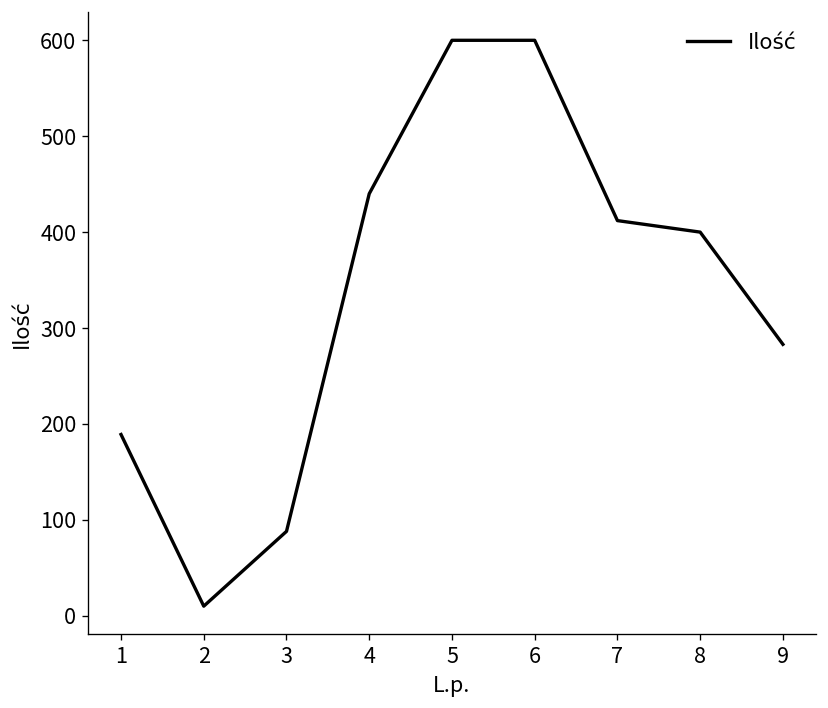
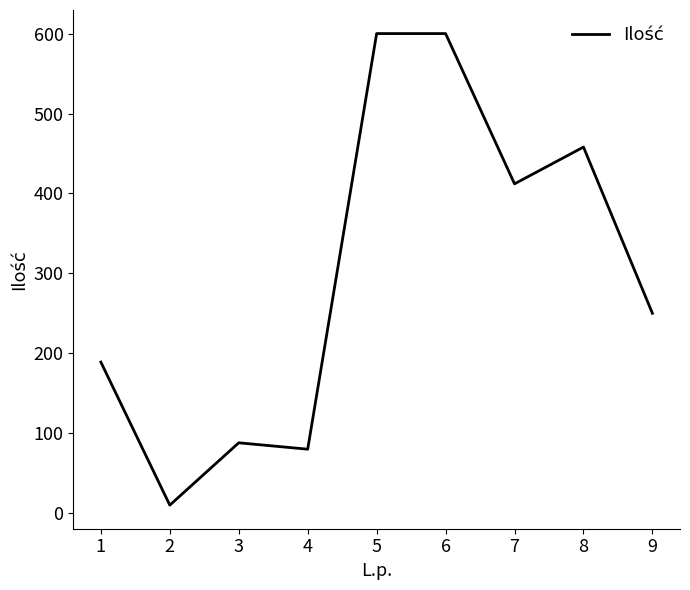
4: 440 -> 80
8: 400 -> 460
9: 280 -> 250
